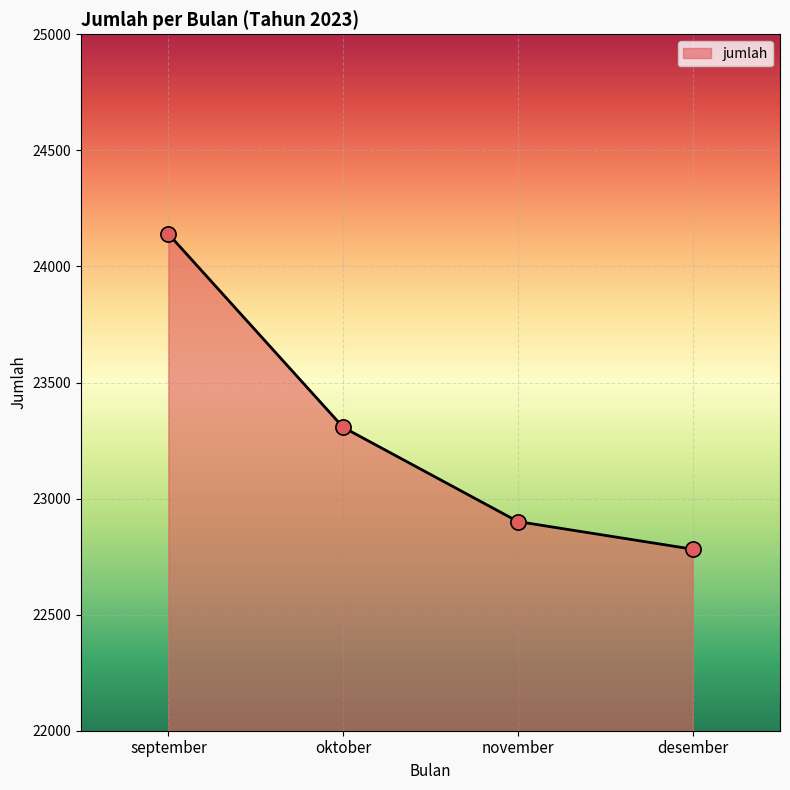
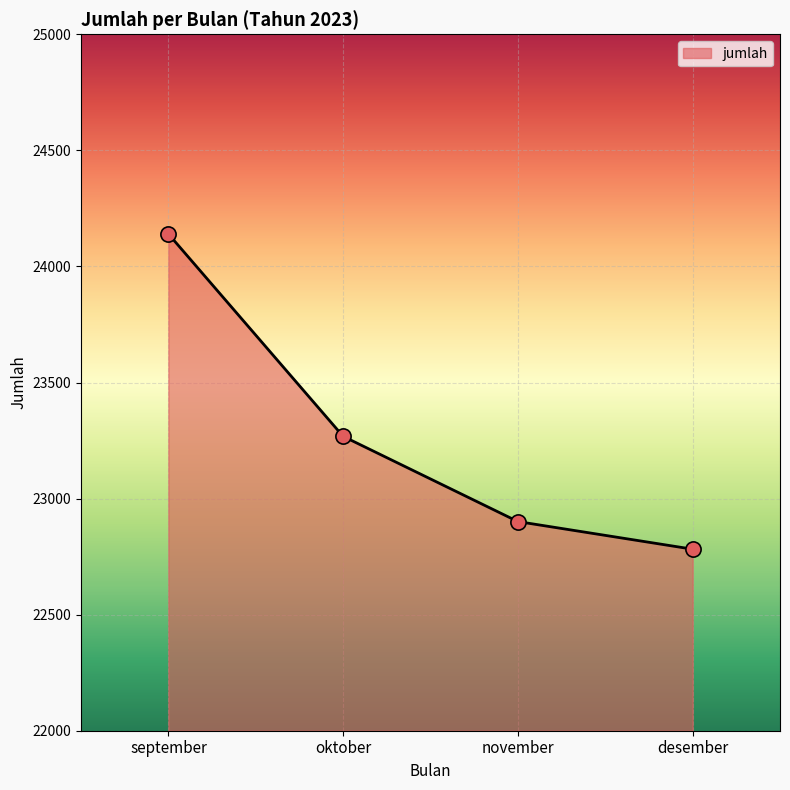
oktober: 23310 -> 23270
